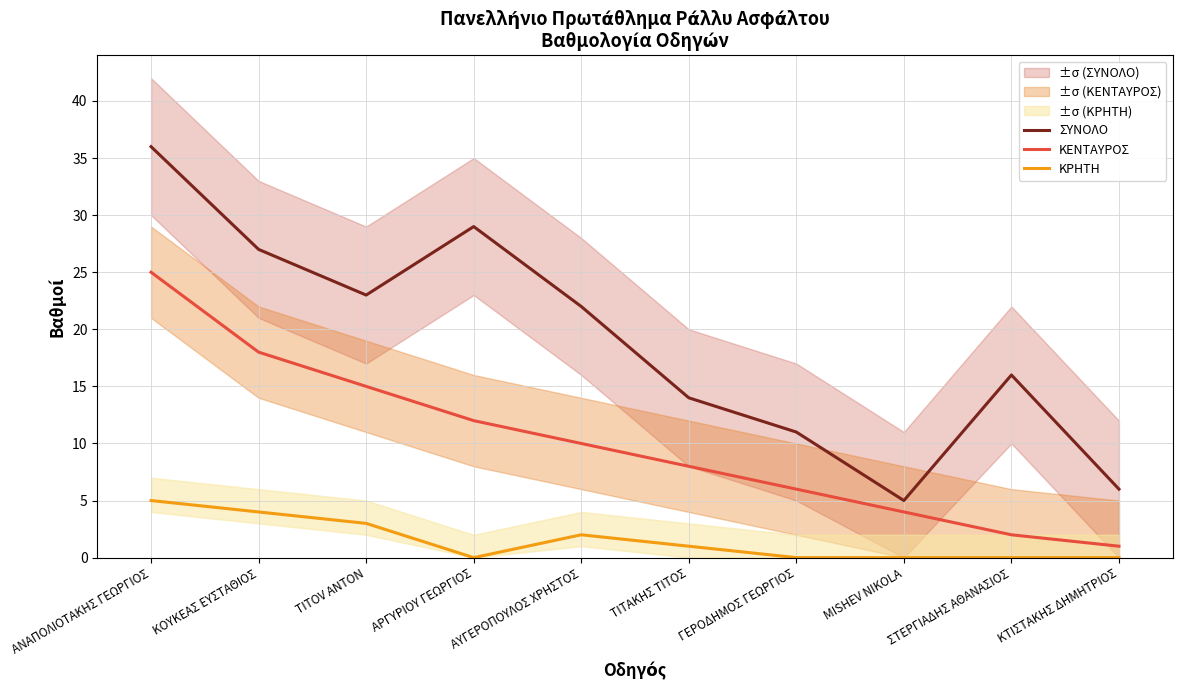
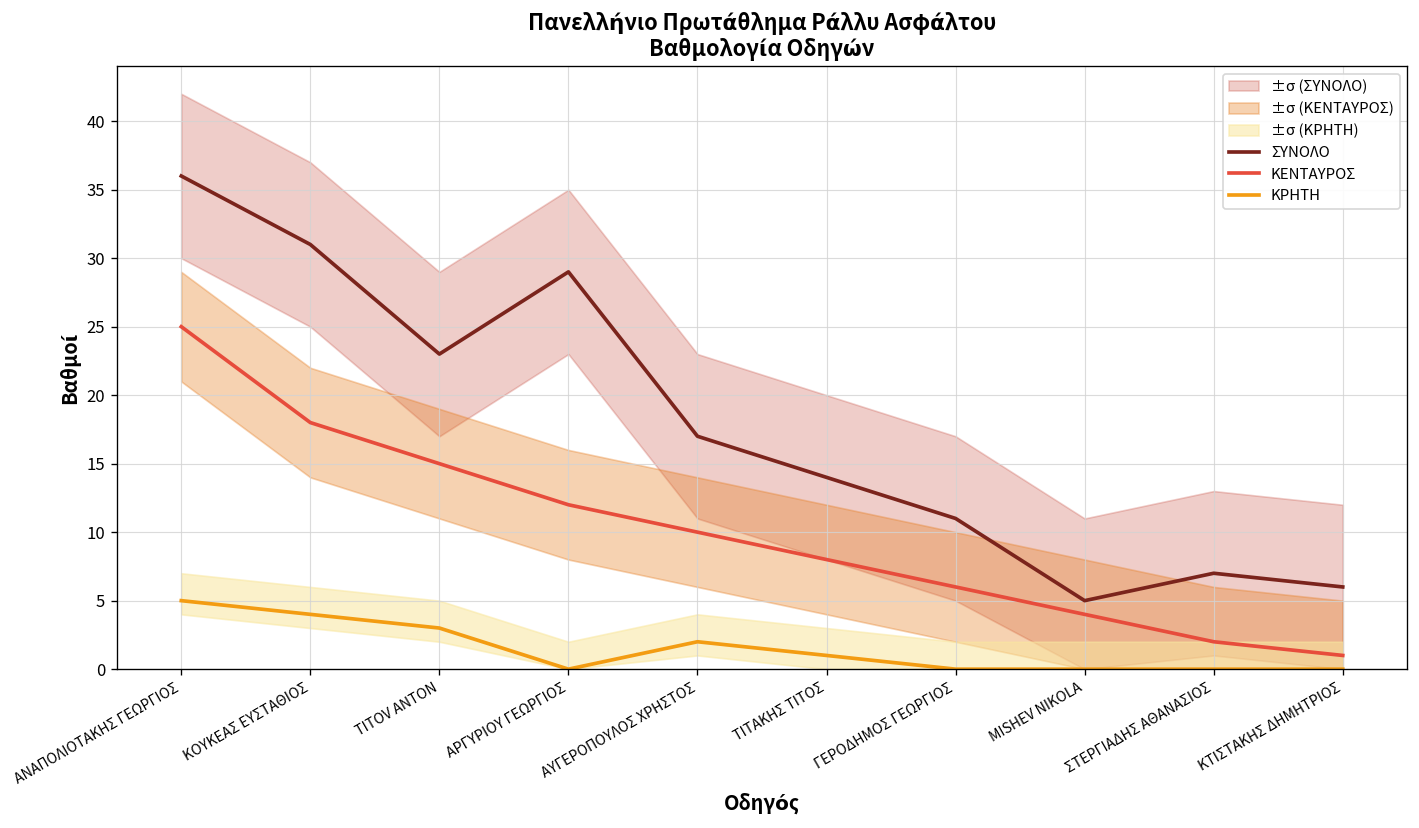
ΣΥΝΟΛΟ, ΚΟΥΚΕΑΣ ΕΥΣΤΑΘΙΟΣ: 27 -> 31
ΣΥΝΟΛΟ, ΑΥΓΕΡΟΠΟΥΛΟΣ ΧΡΗΣΤΟΣ: 22 -> 17
ΣΥΝΟΛΟ, ΣΤΕΡΓΙΑΔΗΣ ΑΘΑΝΑΣΙΟΣ: 16 -> 7
